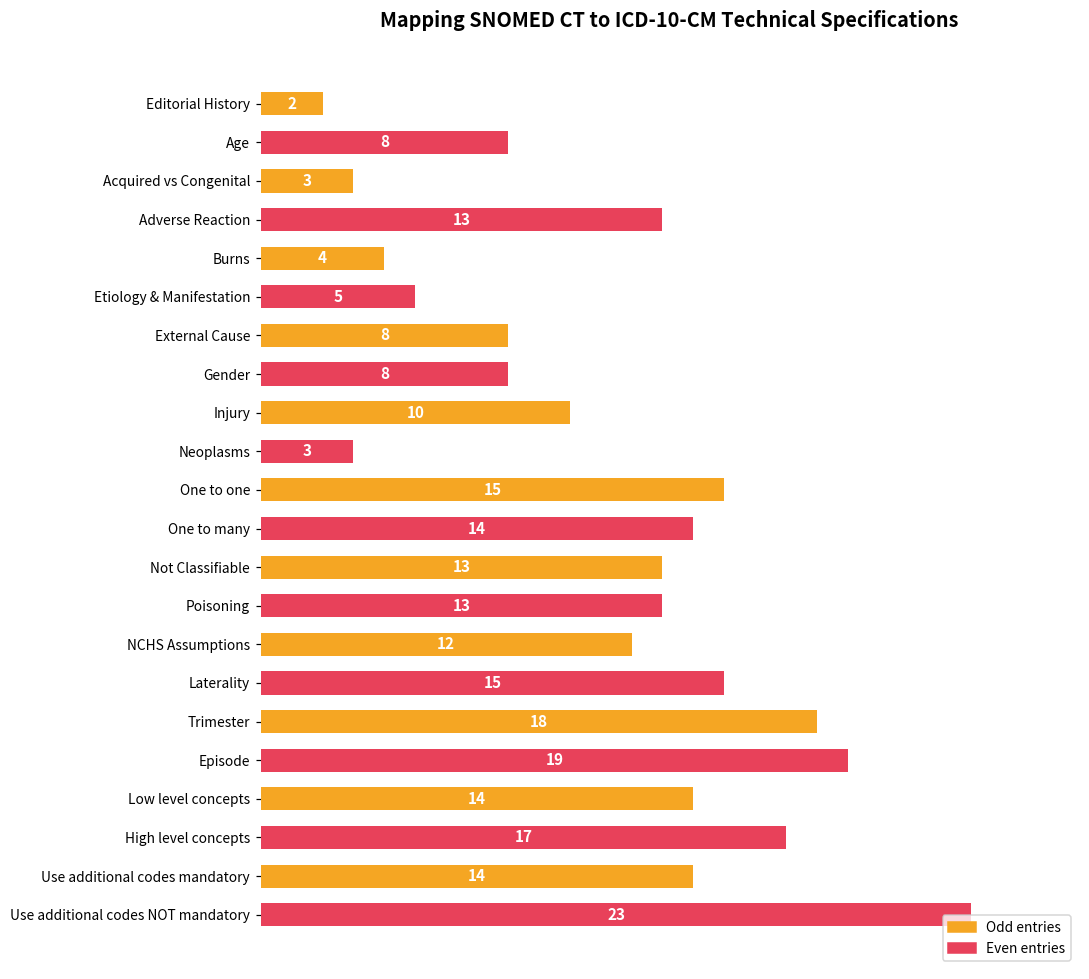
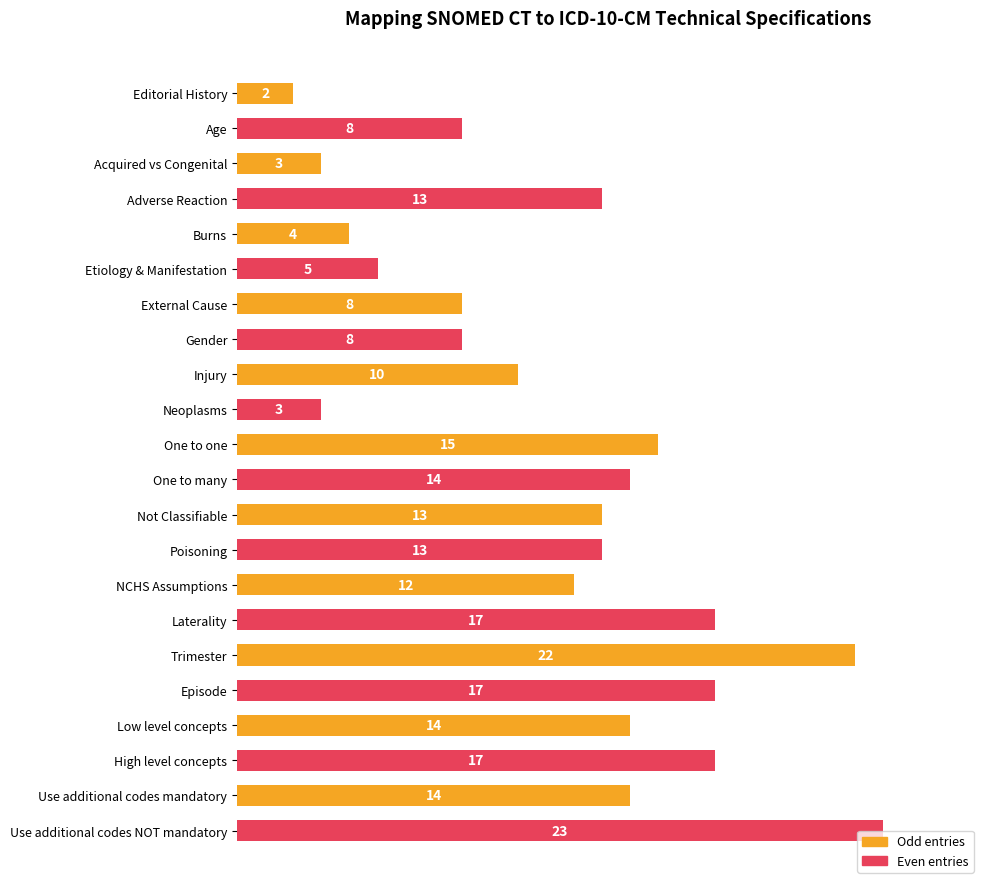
Laterality: 15 -> 17
Trimester: 18 -> 22
Episode: 19 -> 17
